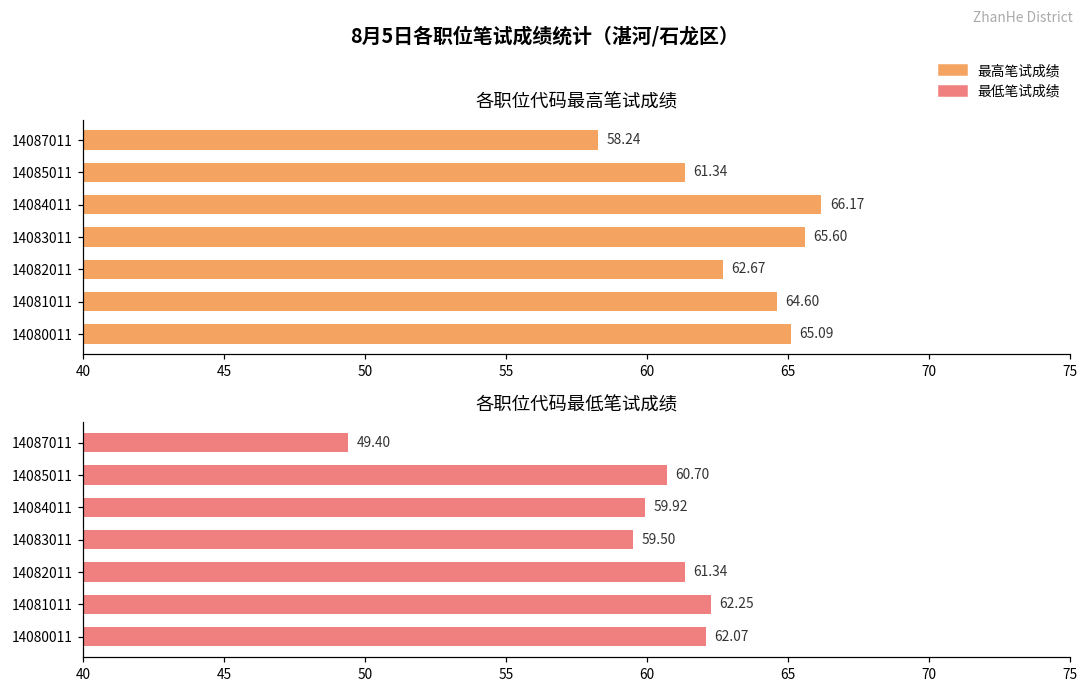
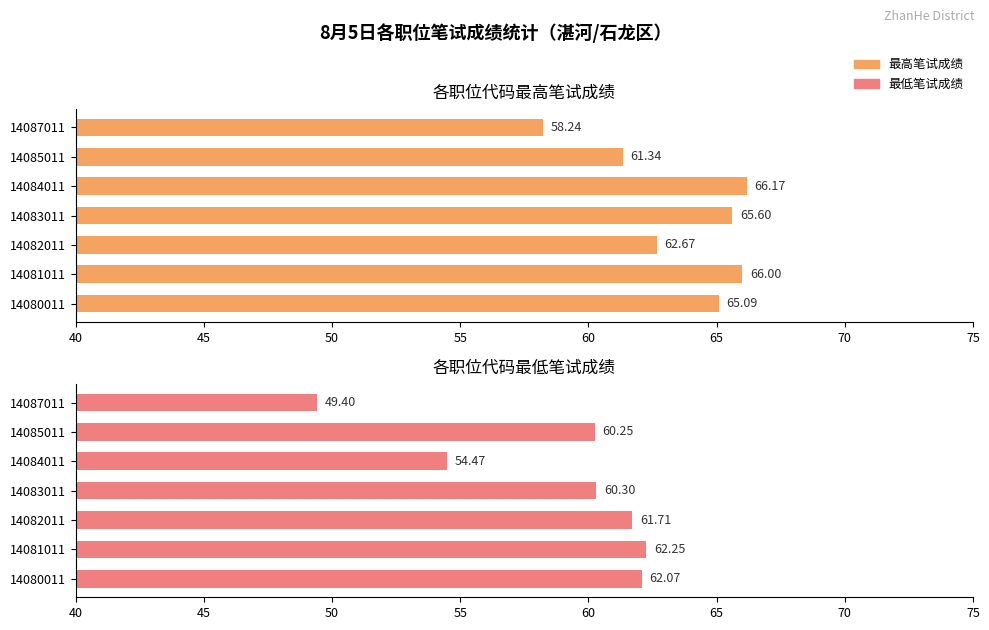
各职位代码最高笔试成绩, 14081011: 64.60 -> 66.00
各职位代码最低笔试成绩, 14085011: 60.70 -> 60.25
各职位代码最低笔试成绩, 14084011: 59.92 -> 54.47
各职位代码最低笔试成绩, 14083011: 59.50 -> 60.30
各职位代码最低笔试成绩, 14082011: 61.34 -> 61.71
